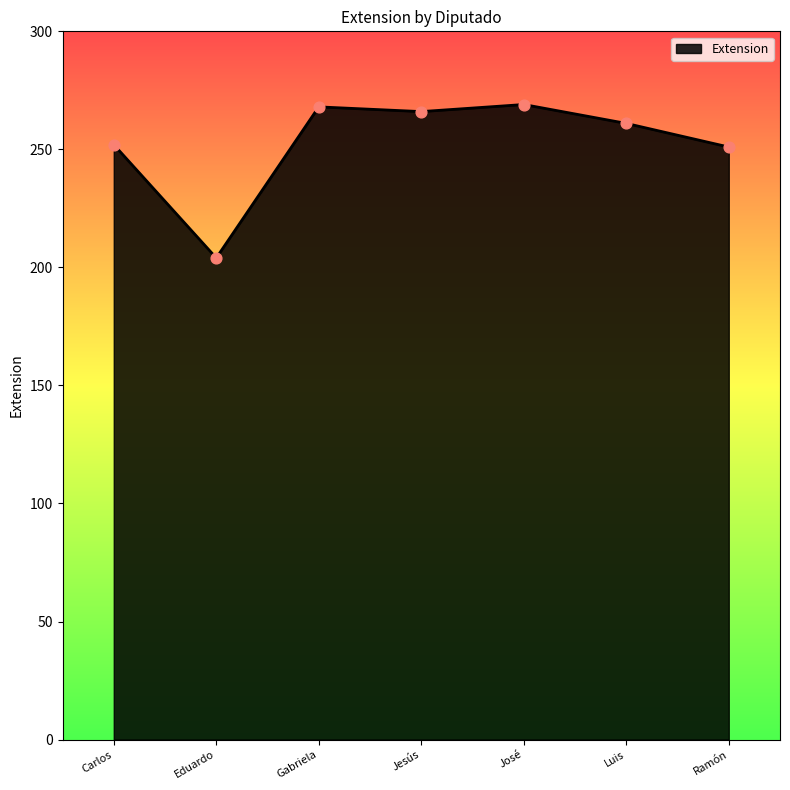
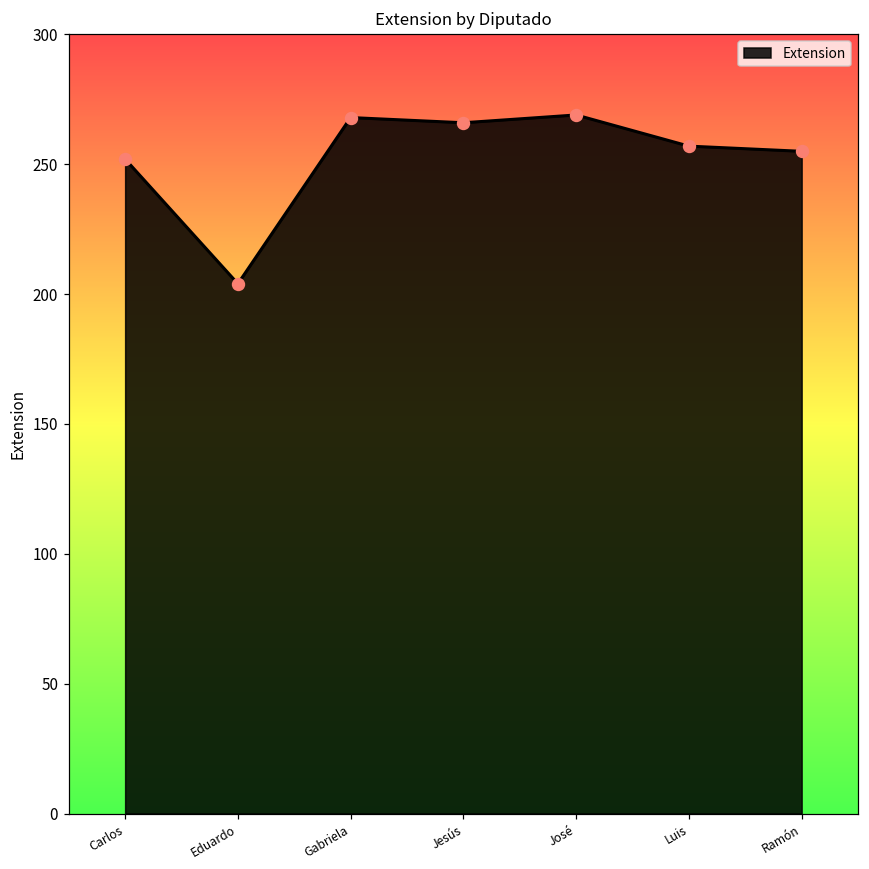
Luis: 261 -> 257
Ramón: 251 -> 255
